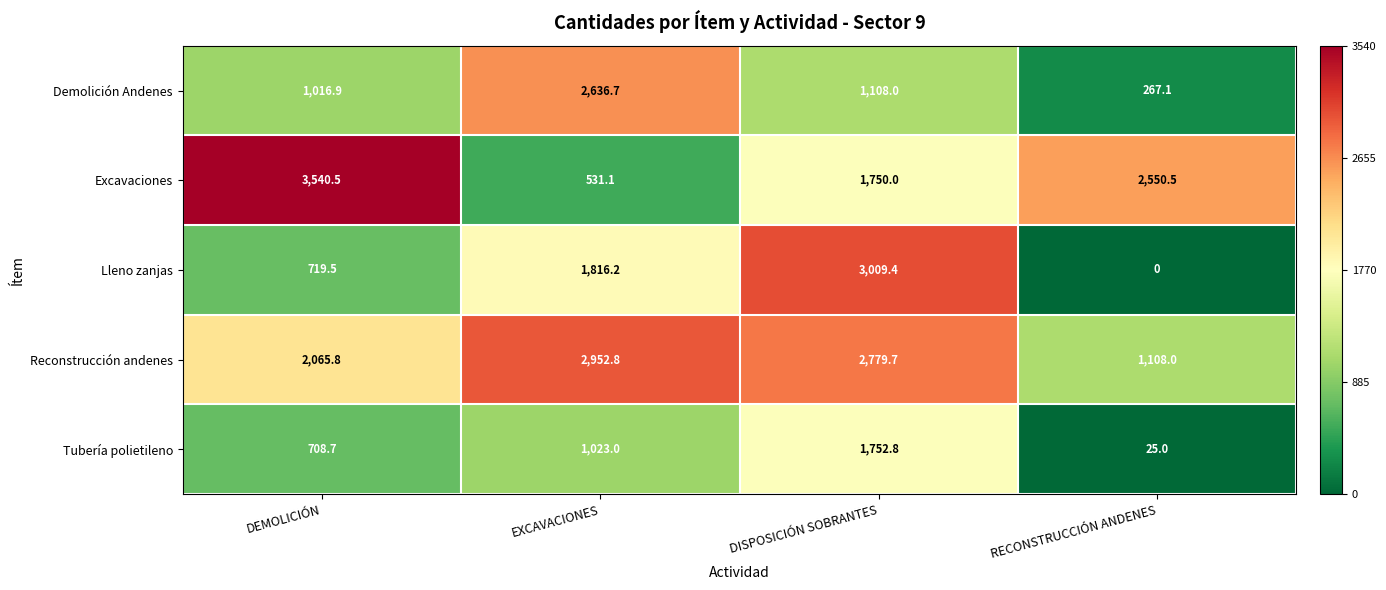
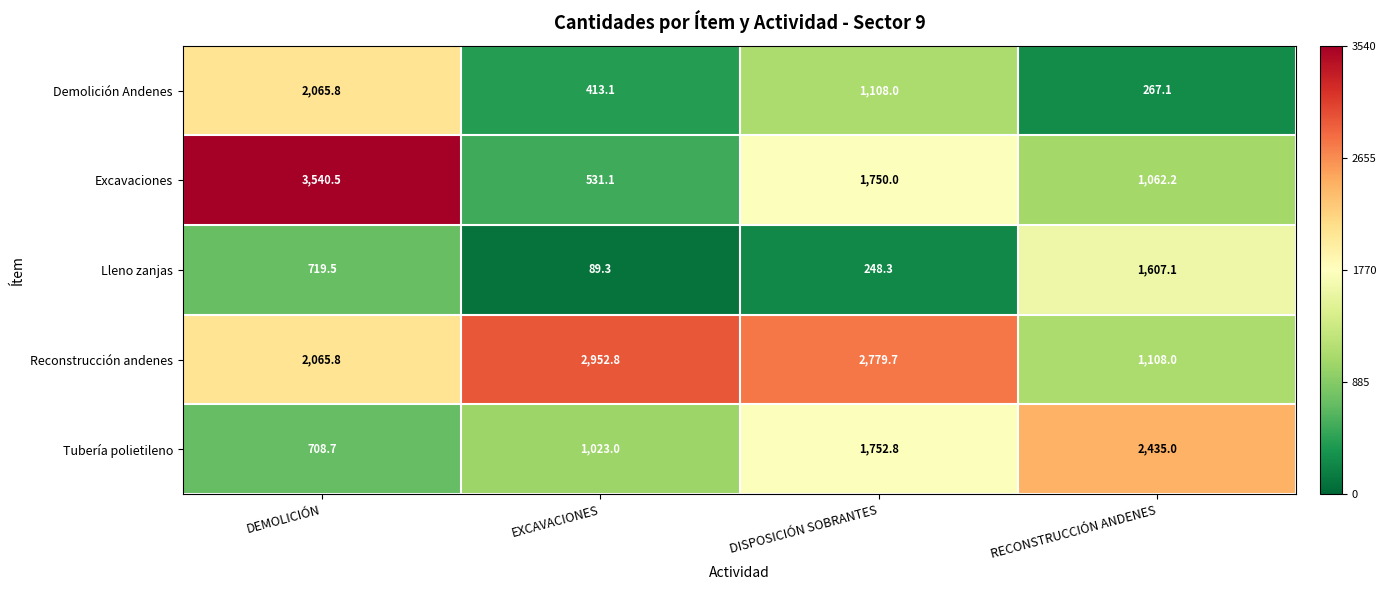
Demolición Andenes, DEMOLICIÓN: 1,016.9 -> 2,065.8
Demolición Andenes, EXCAVACIONES: 2,636.7 -> 413.1
Excavaciones, RECONSTRUCCIÓN ANDENES: 2,550.5 -> 1,062.2
Lleno zanjas, EXCAVACIONES: 1,816.2 -> 89.3
Lleno zanjas, DISPOSICIÓN SOBRANTES: 3,009.4 -> 248.3
Lleno zanjas, RECONSTRUCCIÓN ANDENES: 0 -> 1,607.1
Tubería polietileno, RECONSTRUCCIÓN ANDENES: 25.0 -> 2,435.0
